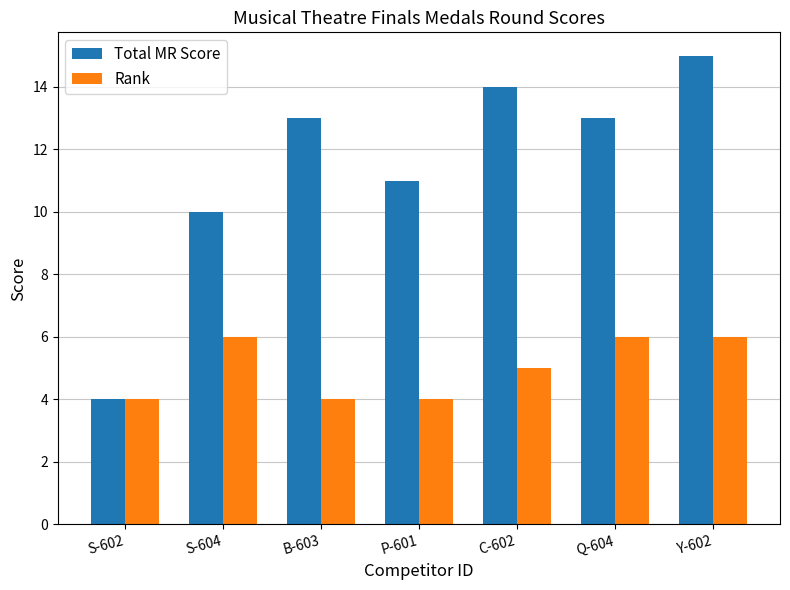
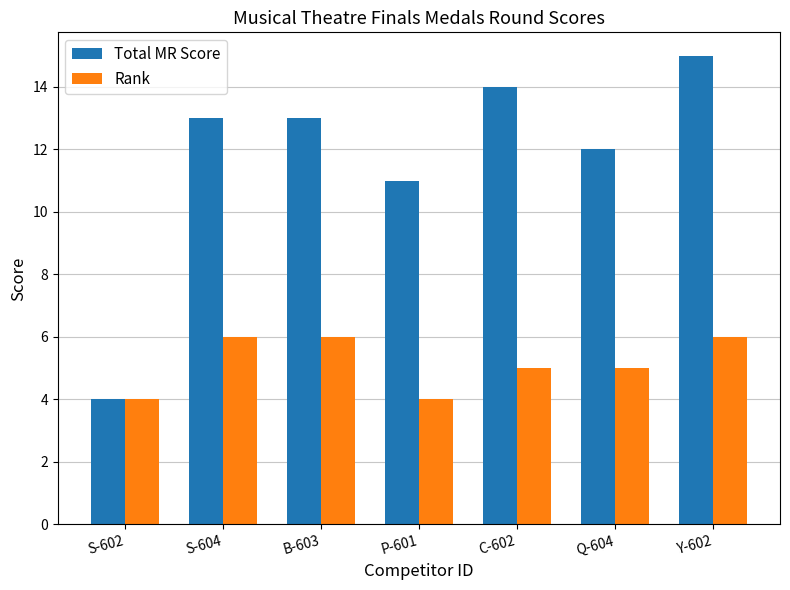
Total MR Score, S-604: 10 -> 13
Rank, B-603: 4 -> 6
Total MR Score, Q-604: 13 -> 12
Rank, Q-604: 6 -> 5
